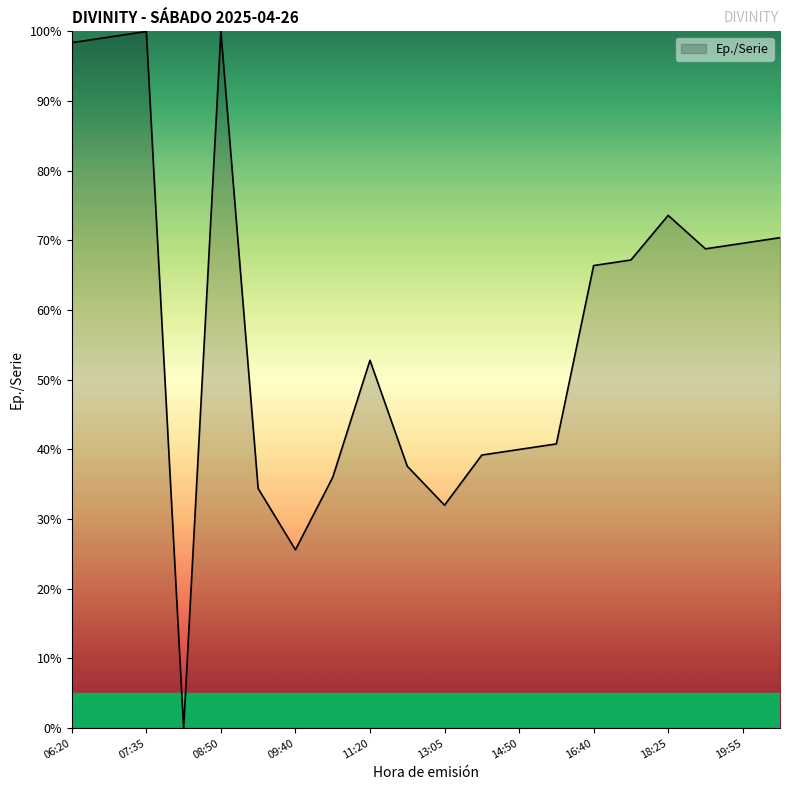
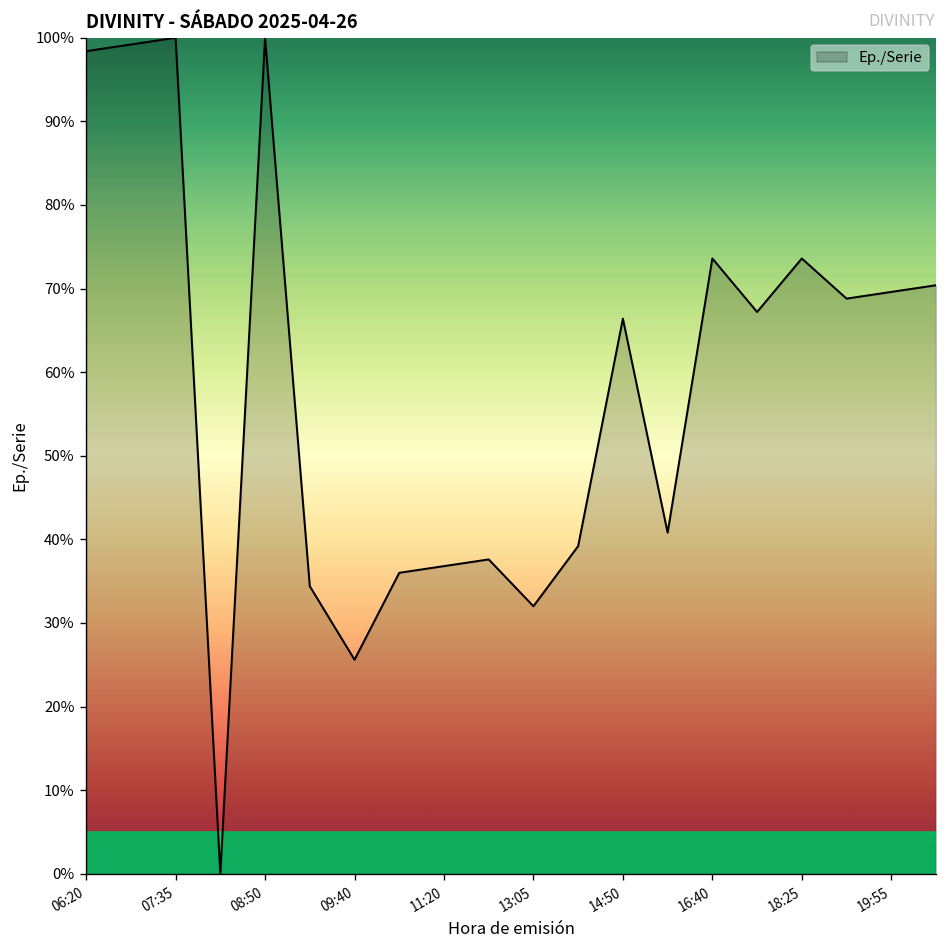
11:20: 53% -> 37%
14:50: 40% -> 66%
16:40: 66% -> 74%
